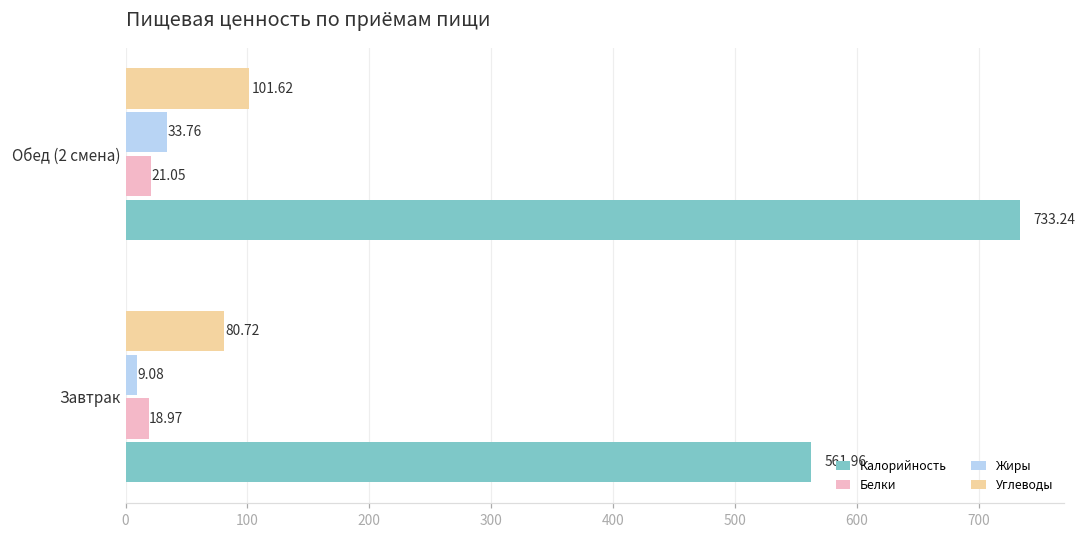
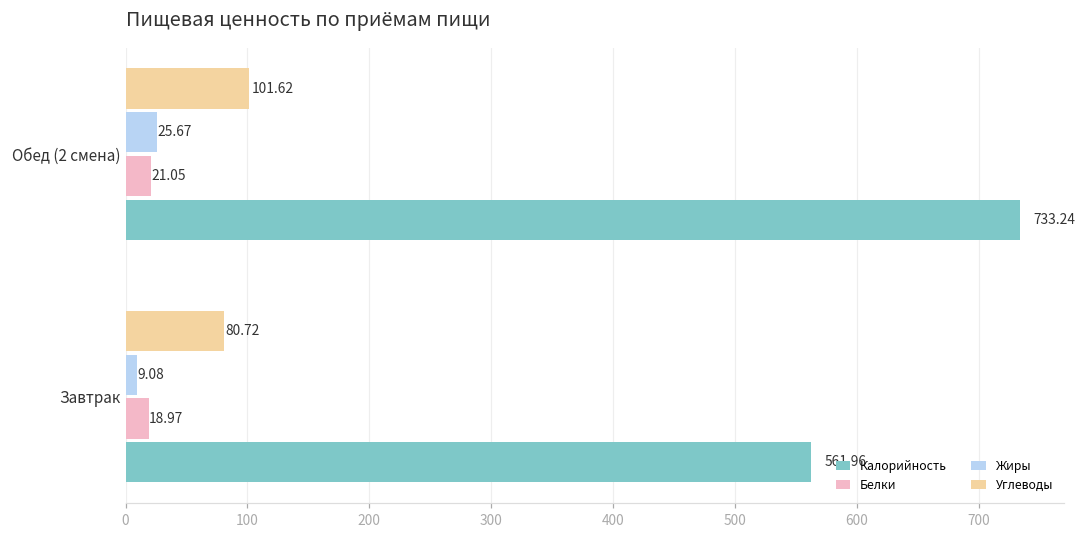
Жиры, Обед (2 смена): 33.76 -> 25.67
